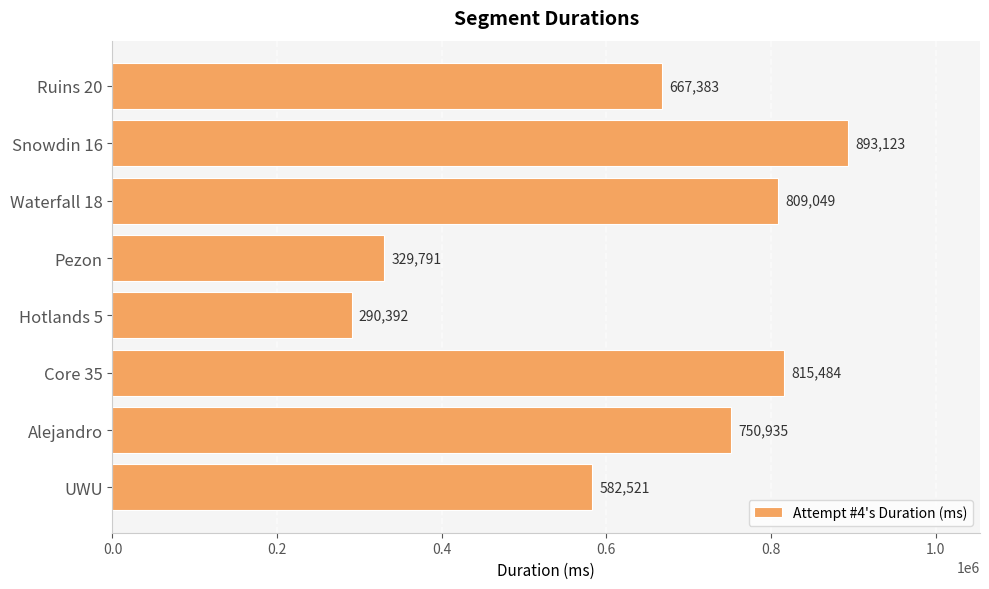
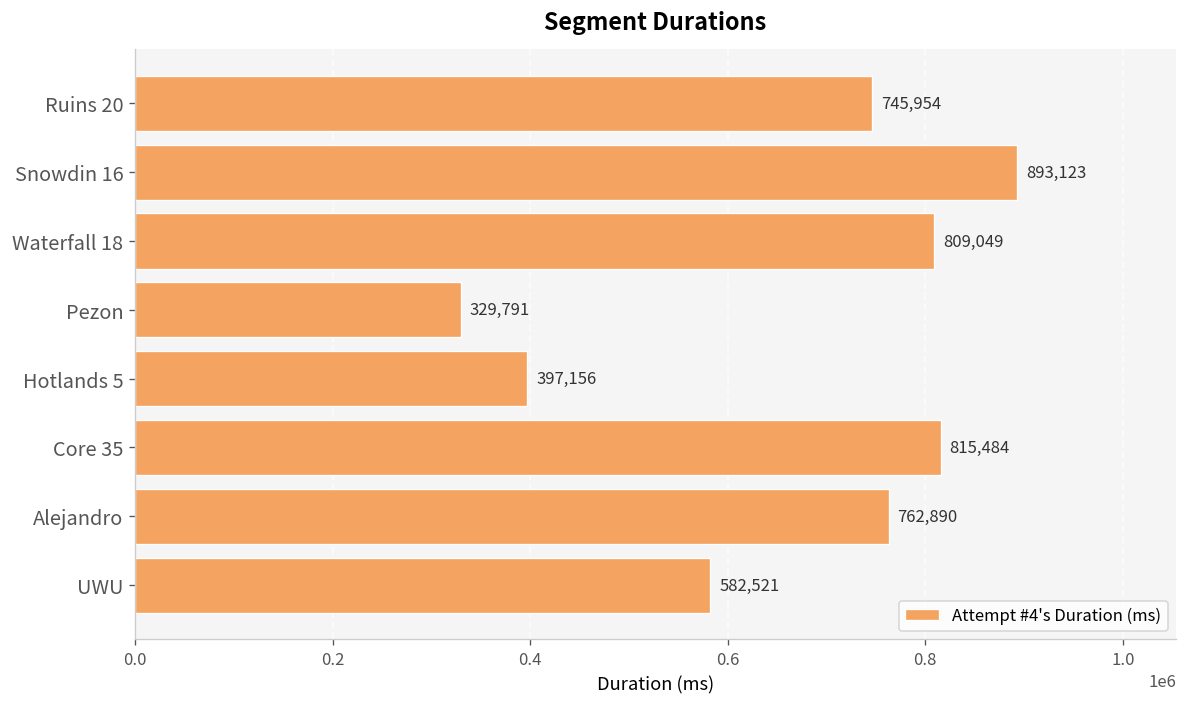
Ruins 20: 667,383 -> 745,954
Hotlands 5: 290,392 -> 397,156
Alejandro: 750,935 -> 762,890
